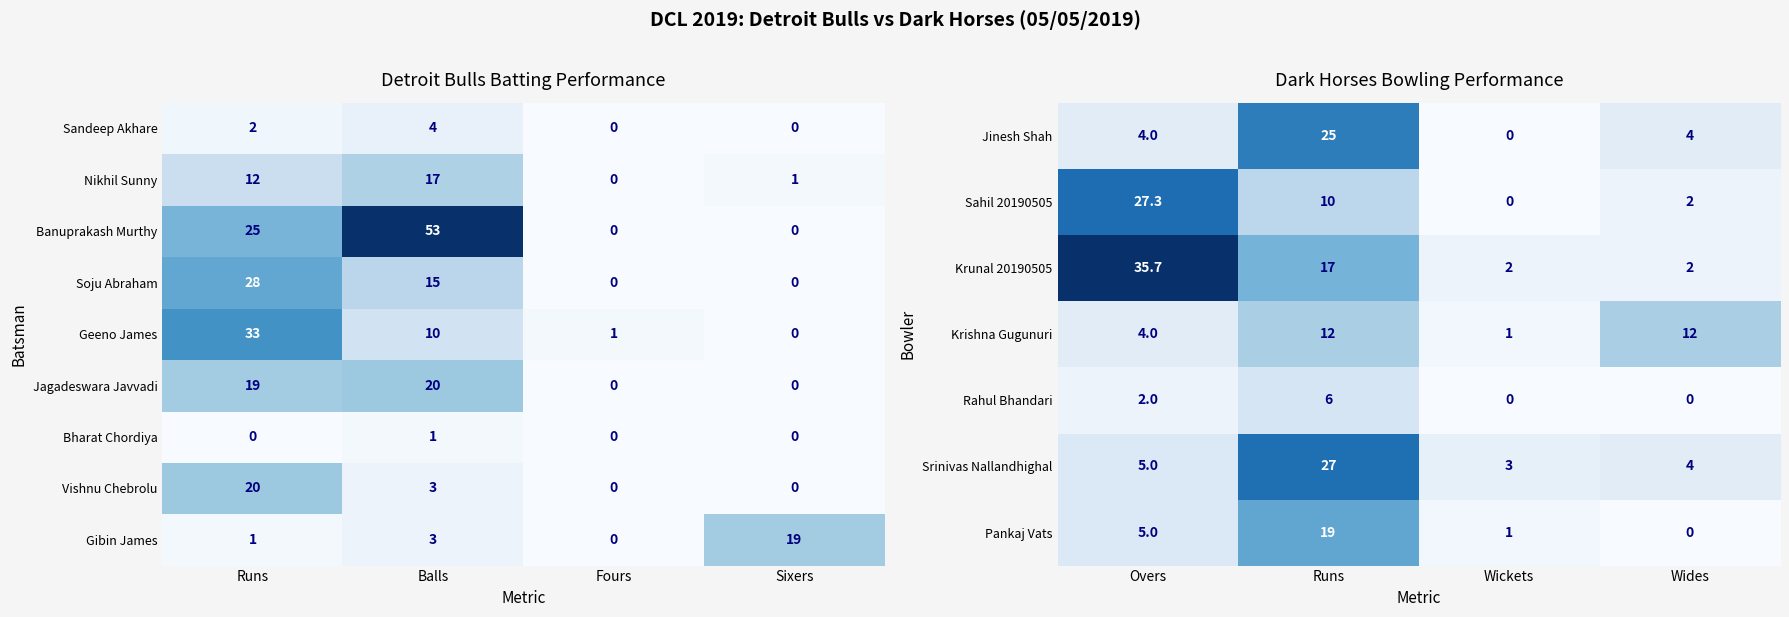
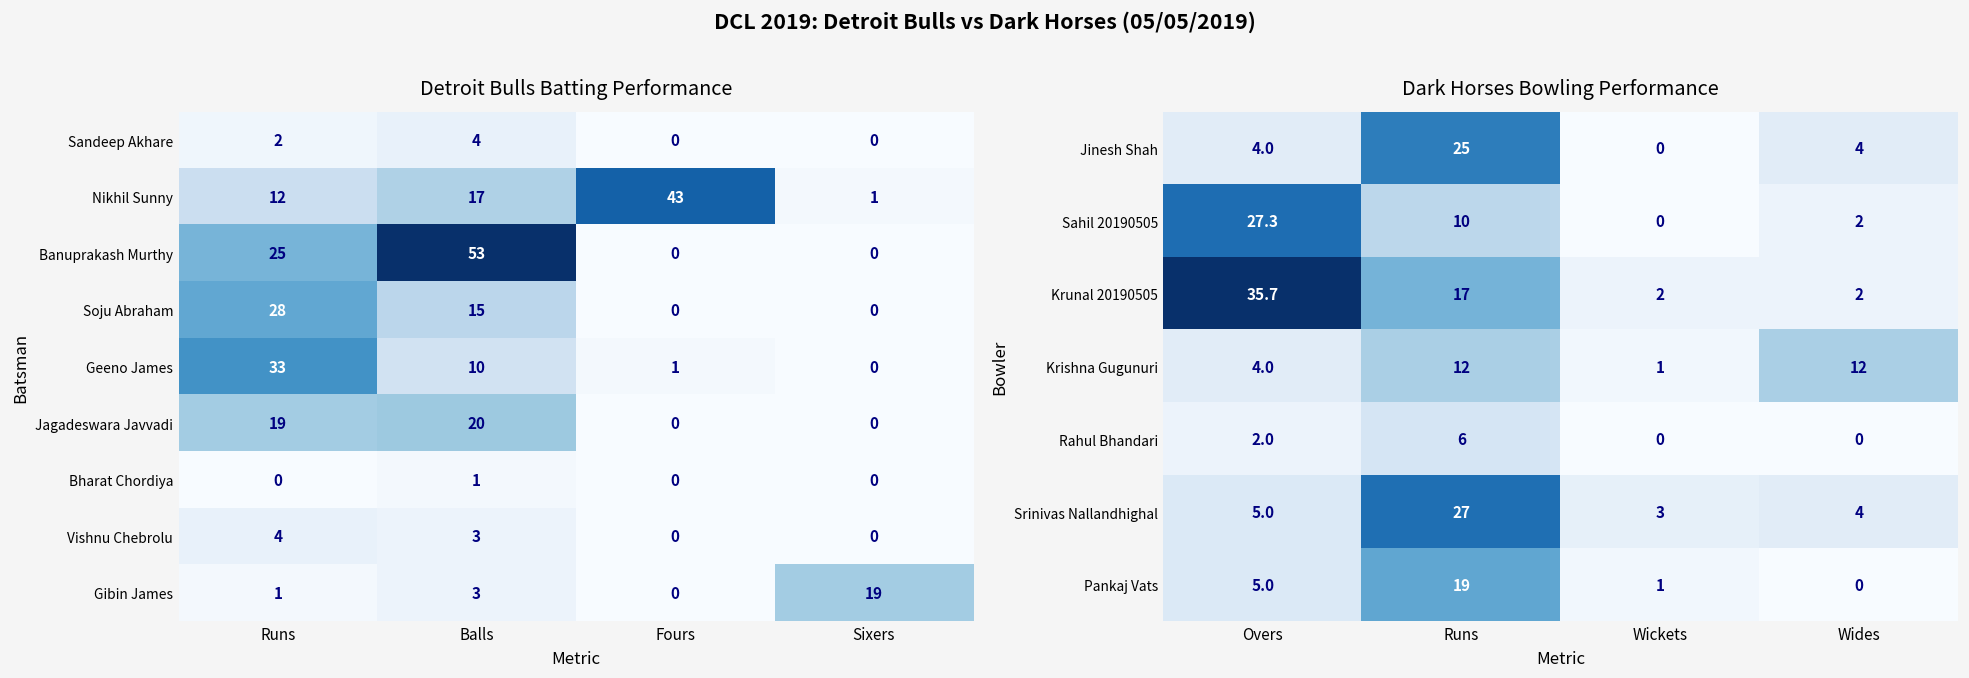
Detroit Bulls Batting Performance, Nikhil Sunny, Fours: 0 -> 43
Detroit Bulls Batting Performance, Vishnu Chebrolu, Runs: 20 -> 4
